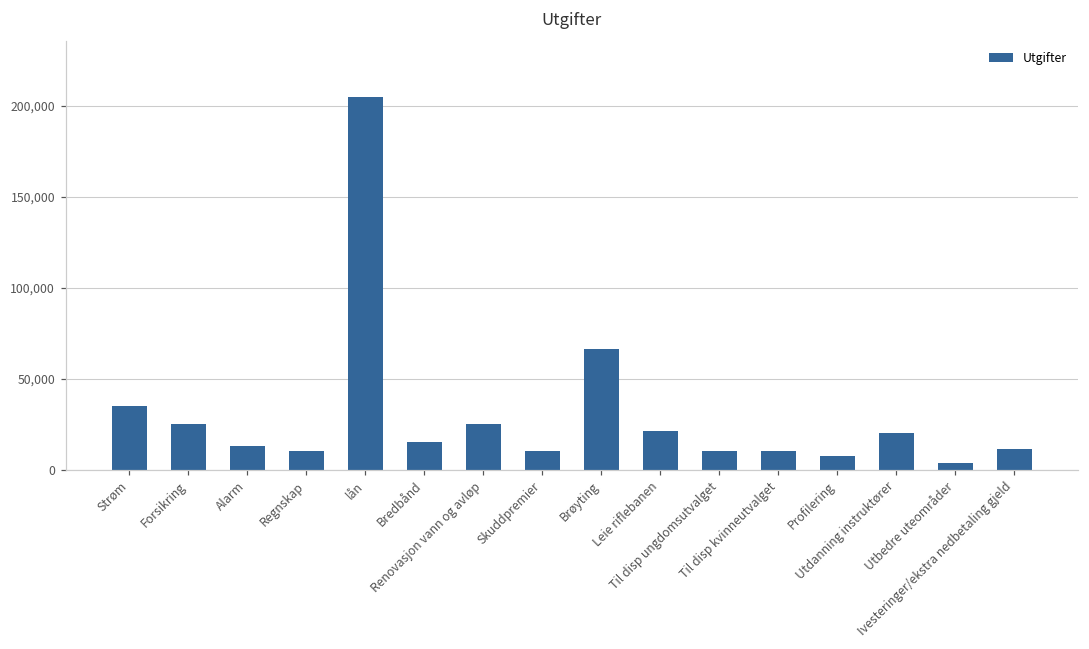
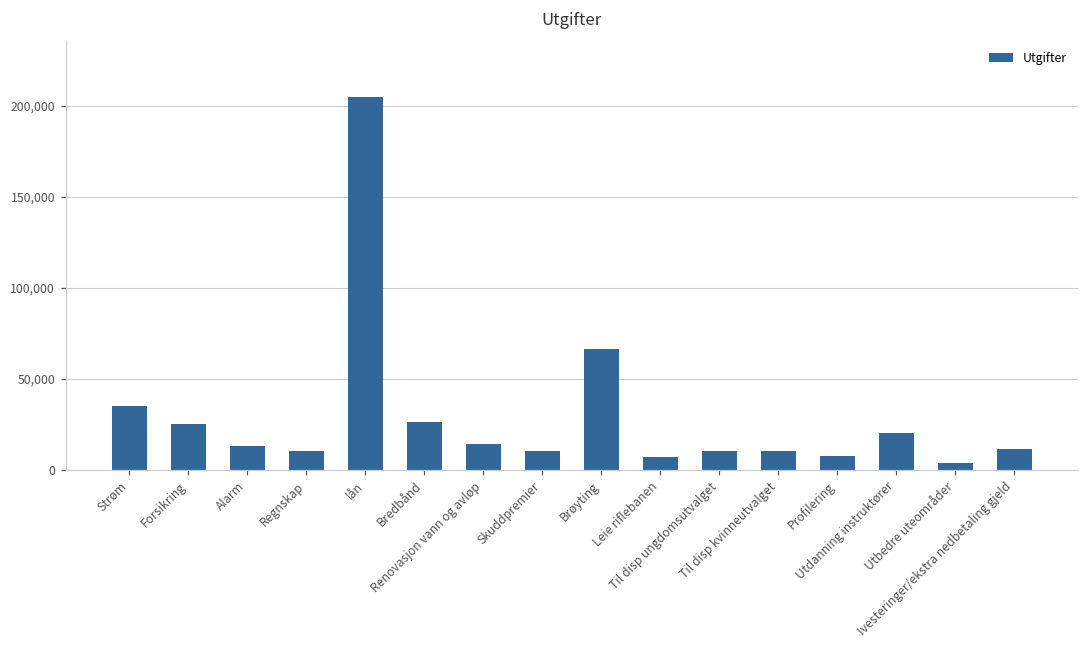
Bredbånd: 15,000 -> 26,000
Renovasjon vann og avløp: 25,000 -> 14,000
Leie riflebanen: 21,000 -> 7,000
